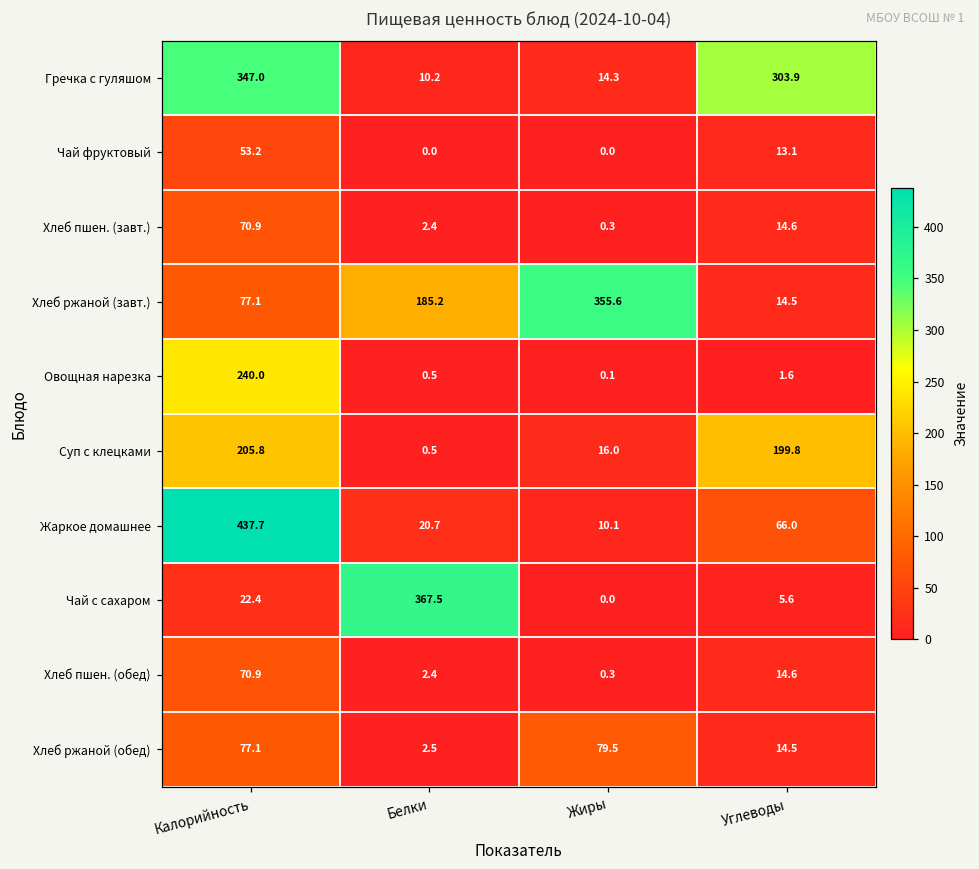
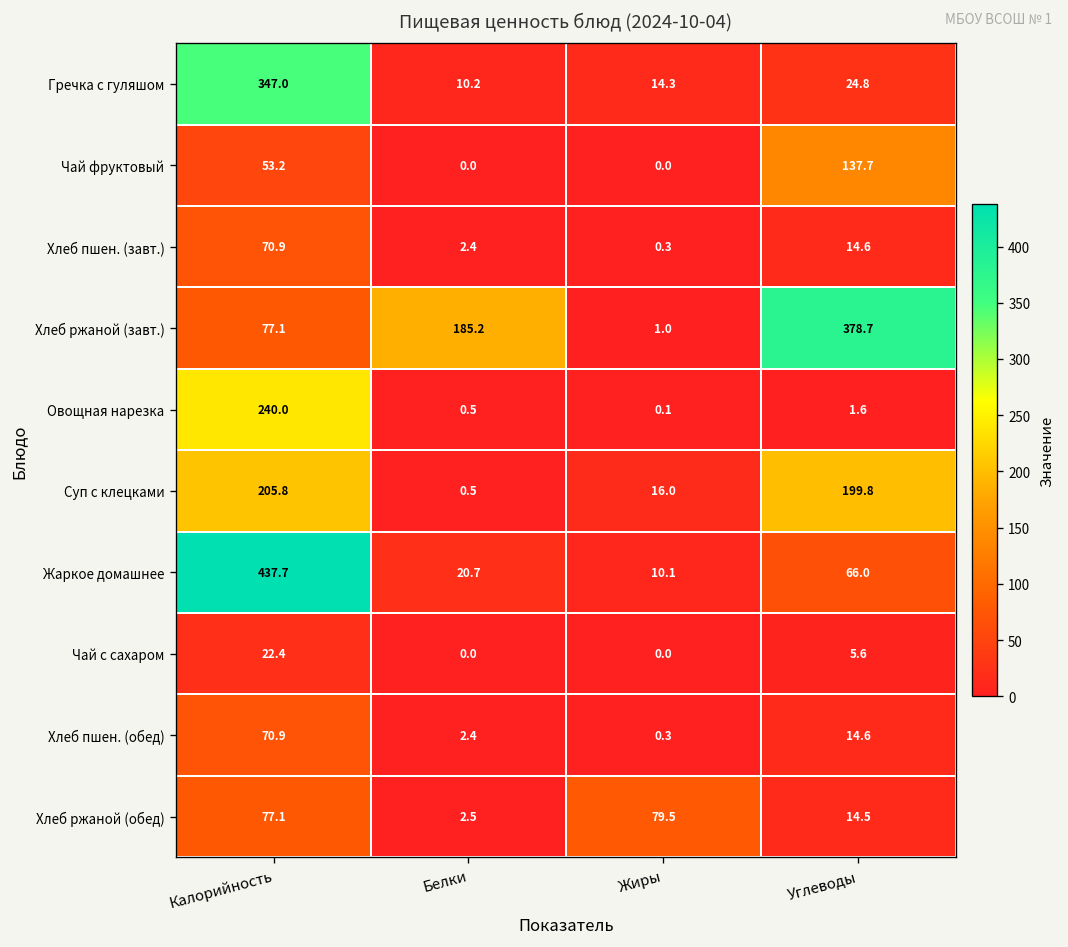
Гречка с гуляшом, Углеводы: 303.9 -> 24.8
Чай фруктовый, Углеводы: 13.1 -> 137.7
Хлеб ржаной (завт.), Жиры: 355.6 -> 1.0
Хлеб ржаной (завт.), Углеводы: 14.5 -> 378.7
Чай с сахаром, Белки: 367.5 -> 0.0
